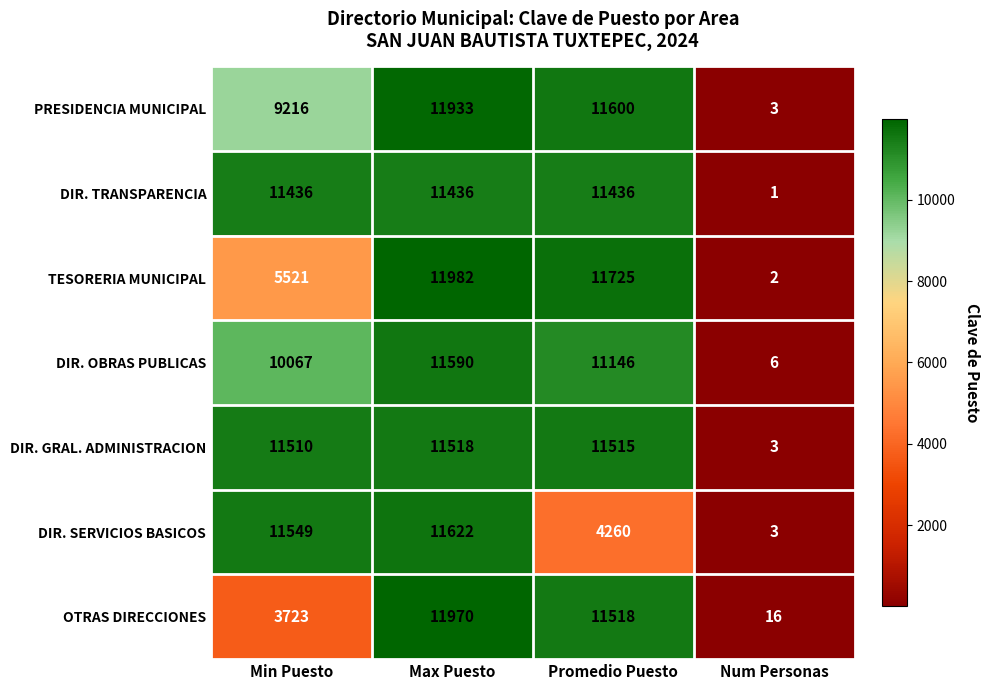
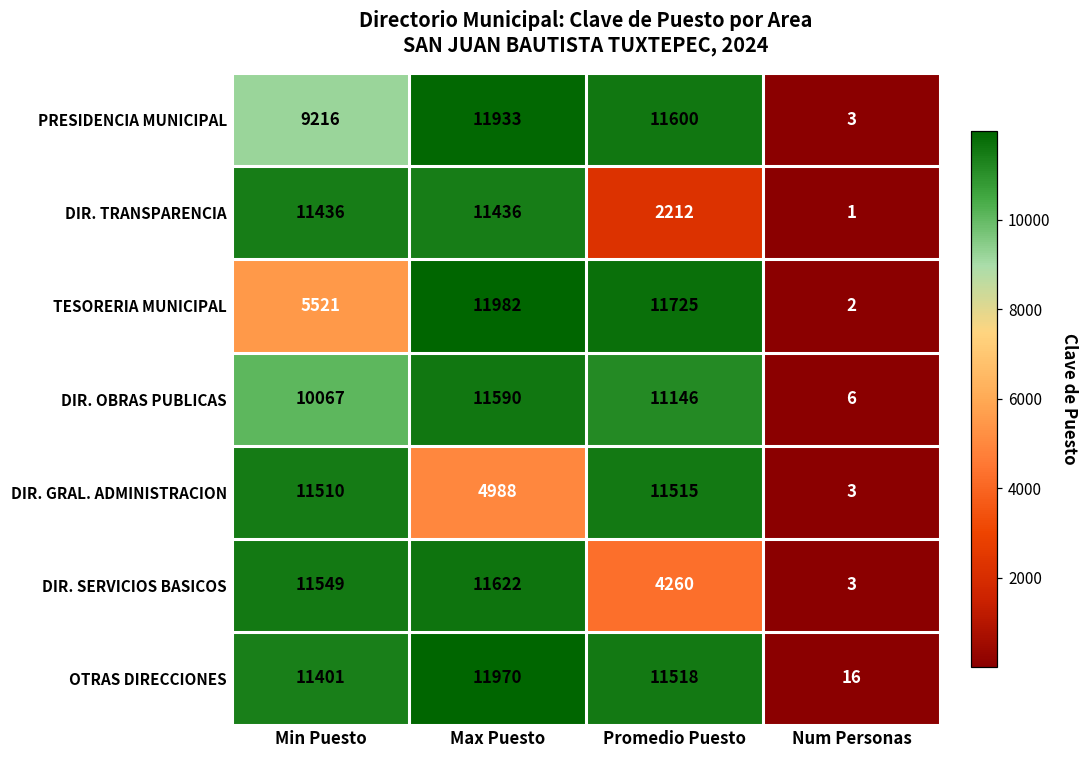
DIR. TRANSPARENCIA, Promedio Puesto: 11436 -> 2212
DIR. GRAL. ADMINISTRACION, Max Puesto: 11518 -> 4988
OTRAS DIRECCIONES, Min Puesto: 3723 -> 11401
